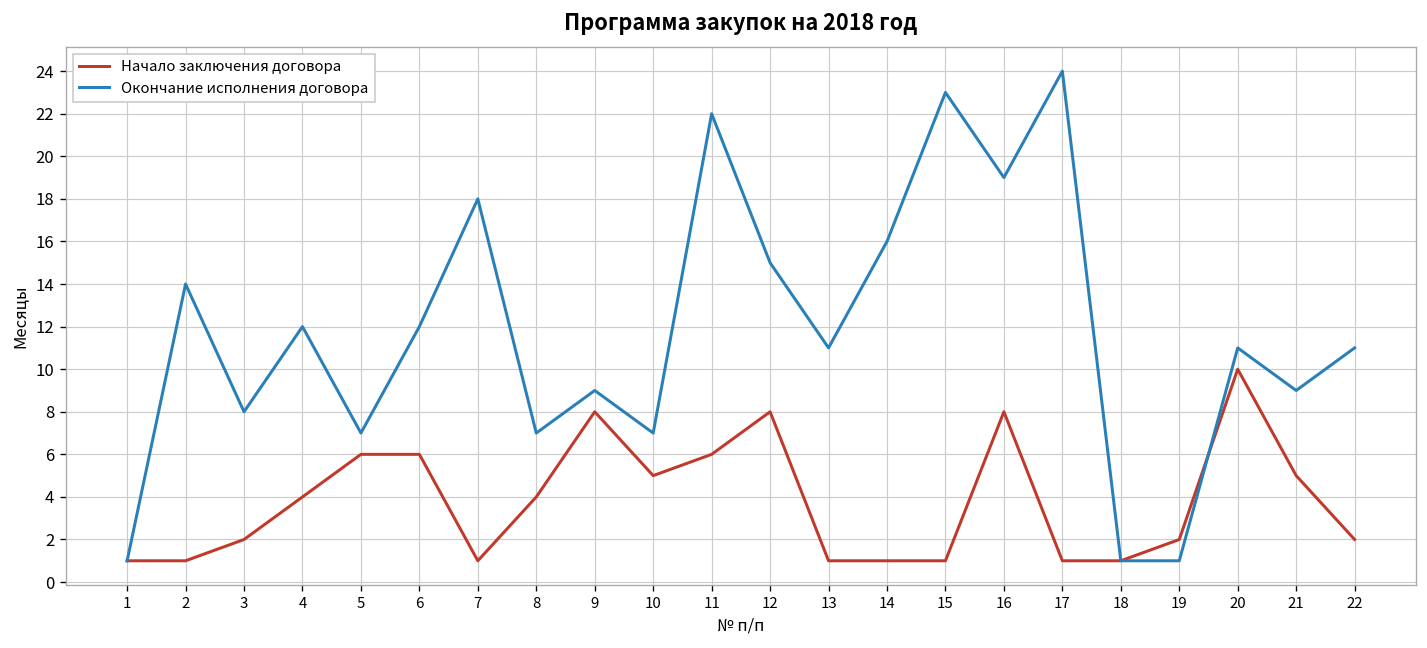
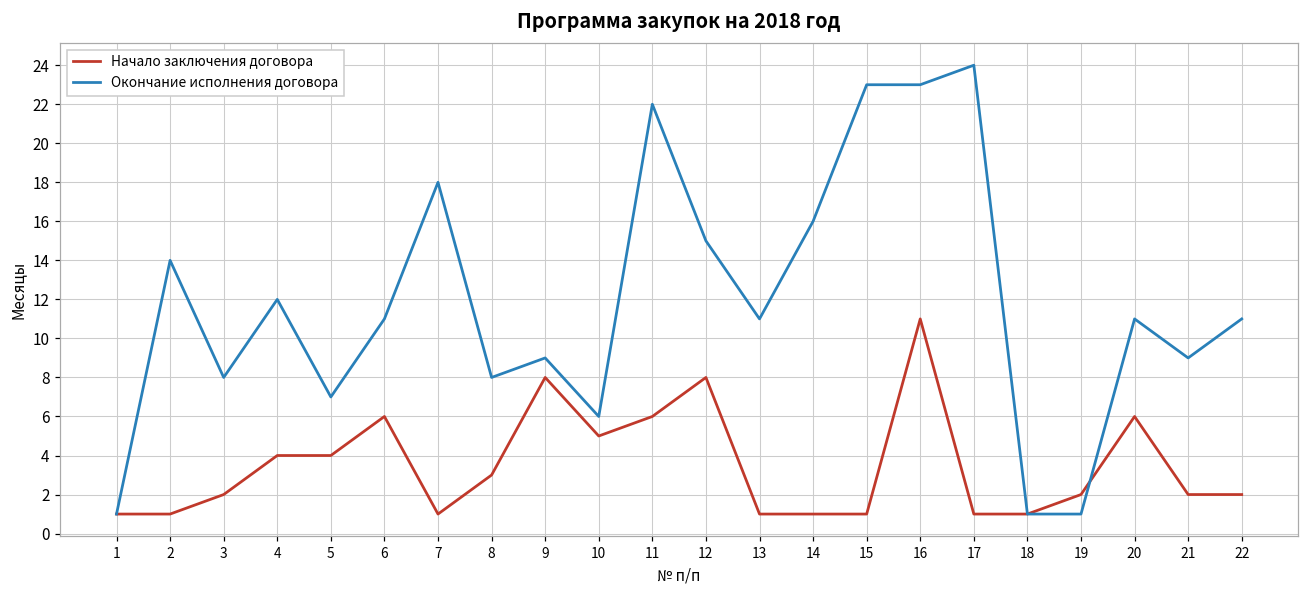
Начало заключения договора, 5: 6 -> 4
Окончание исполнения договора, 6: 12 -> 11
Начало заключения договора, 8: 4 -> 3
Окончание исполнения договора, 8: 7 -> 8
Окончание исполнения договора, 10: 7 -> 6
Начало заключения договора, 16: 8 -> 11
Окончание исполнения договора, 16: 19 -> 23
Начало заключения договора, 20: 10 -> 6
Начало заключения договора, 21: 5 -> 2
